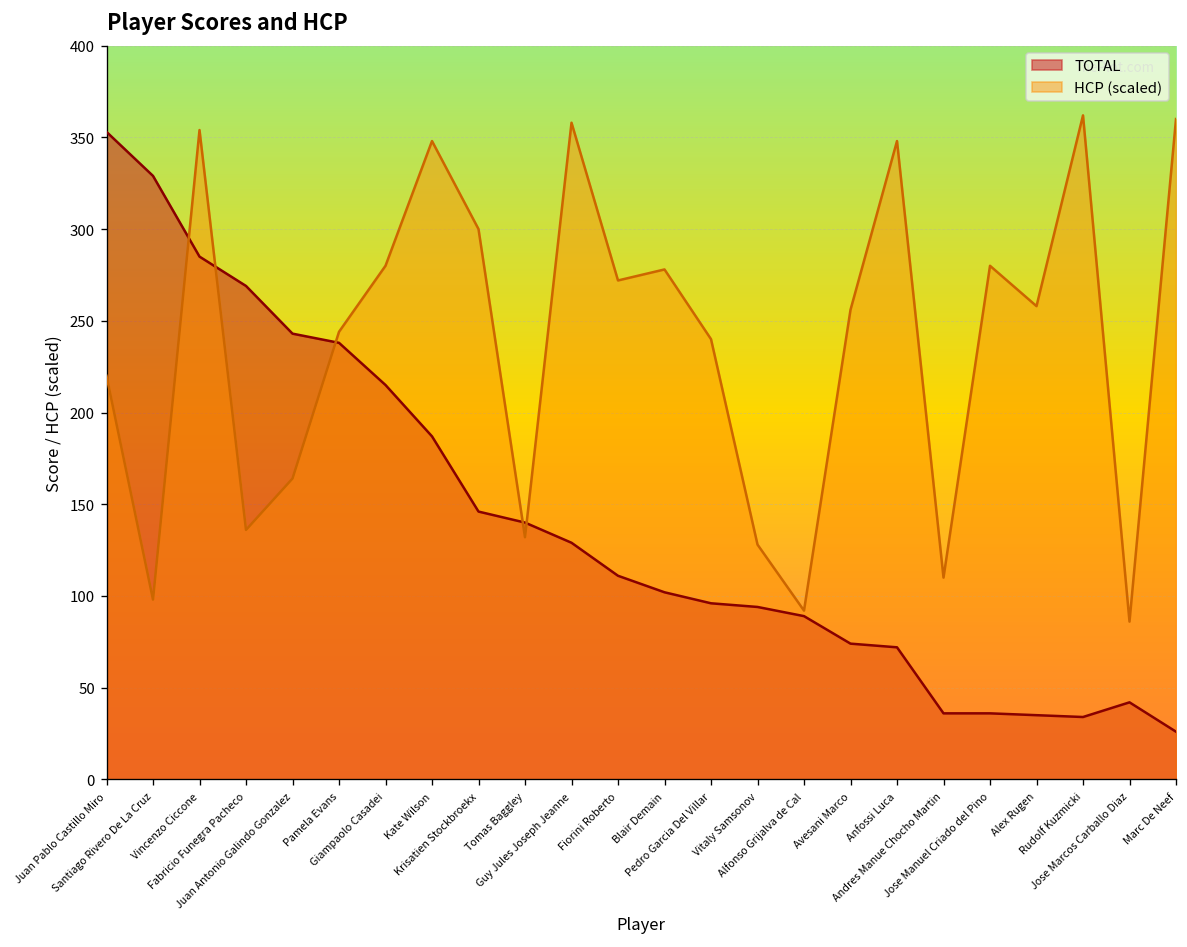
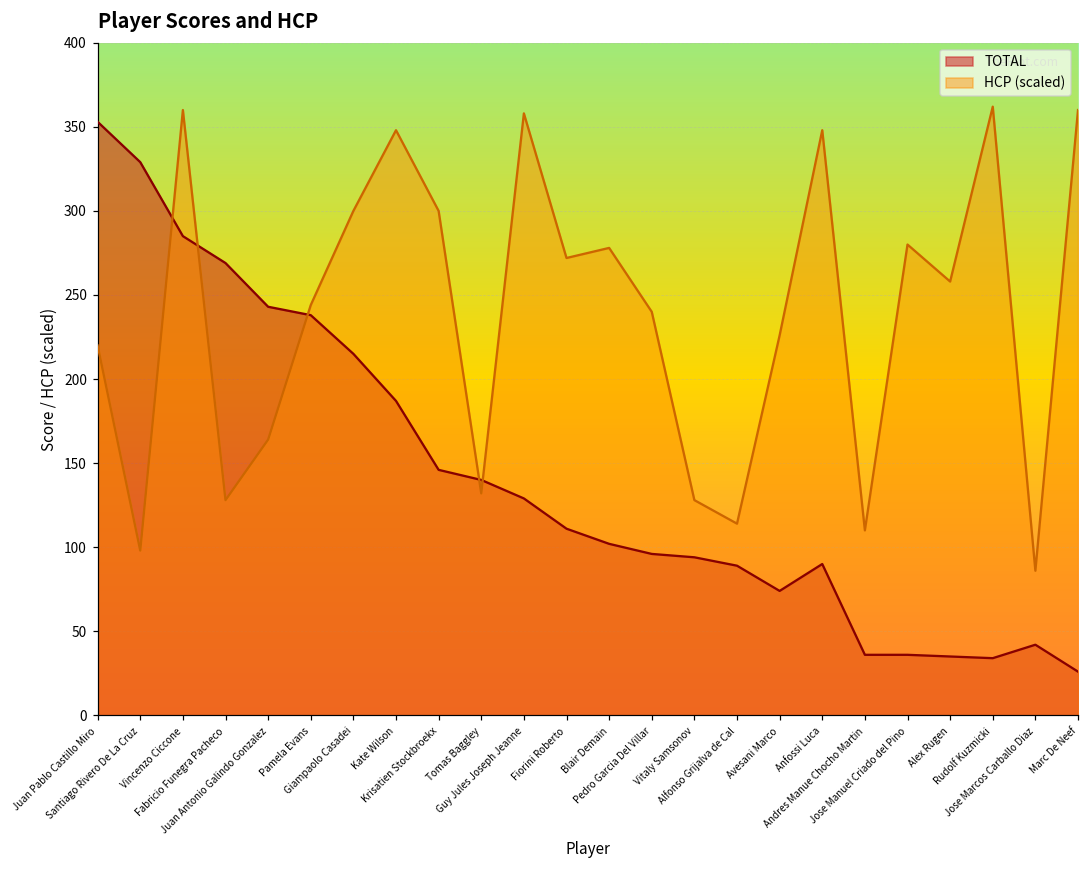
HCP (scaled), Vincenzo Ciccone: 354 -> 360
HCP (scaled), Fabricio Funegra Pacheco: 136 -> 128
HCP (scaled), Giampaolo Casadei: 280 -> 300
HCP (scaled), Alfonso Grijalva de Cal: 92 -> 114
HCP (scaled), Avesani Marco: 256 -> 226
TOTAL, Anfossi Luca: 72 -> 90
